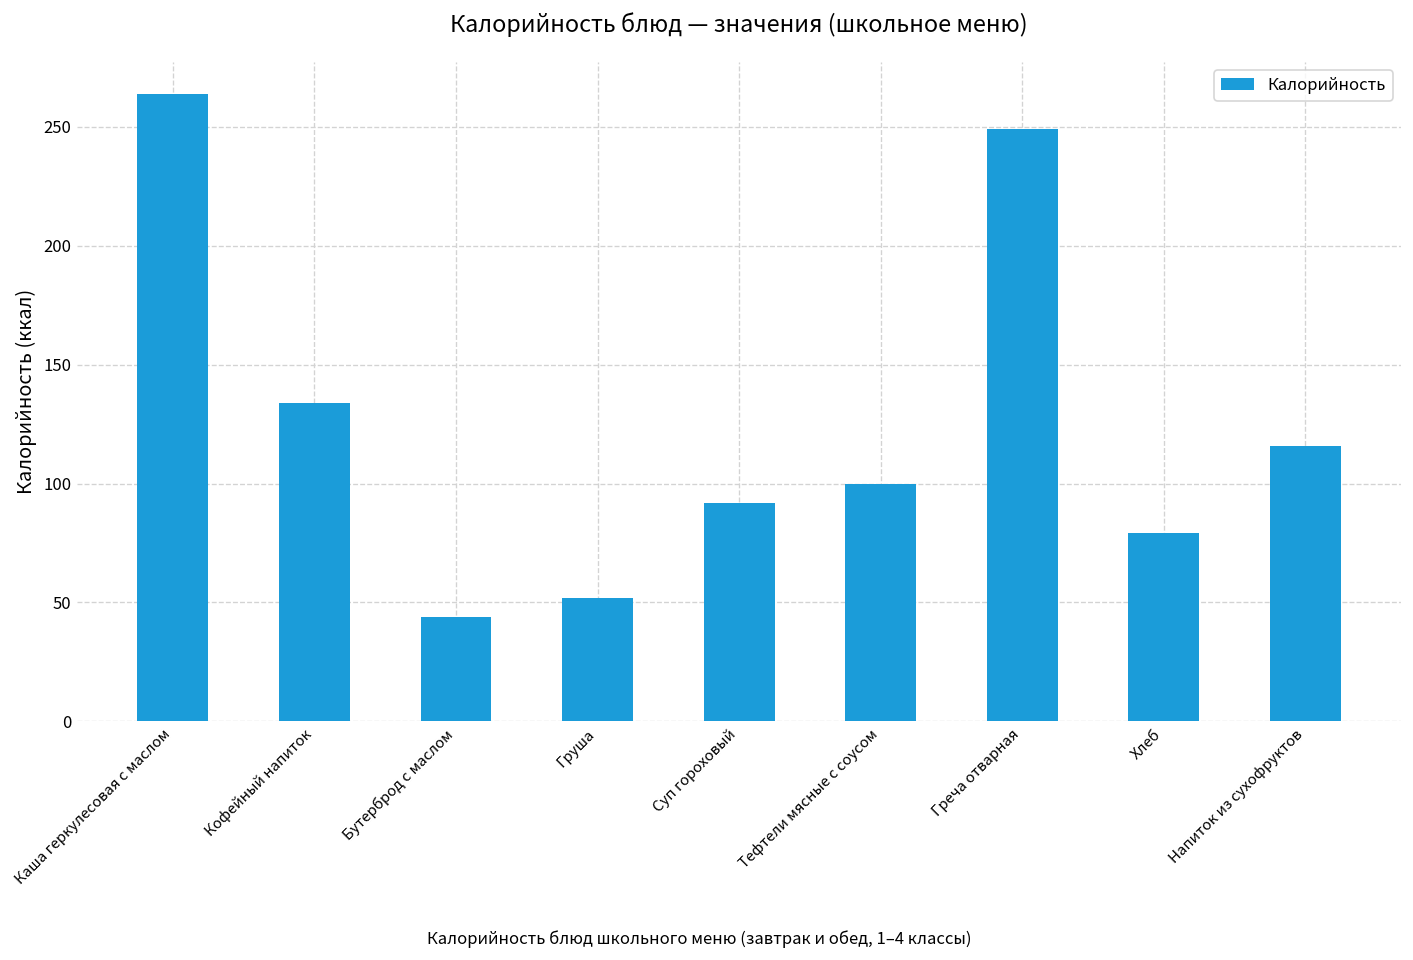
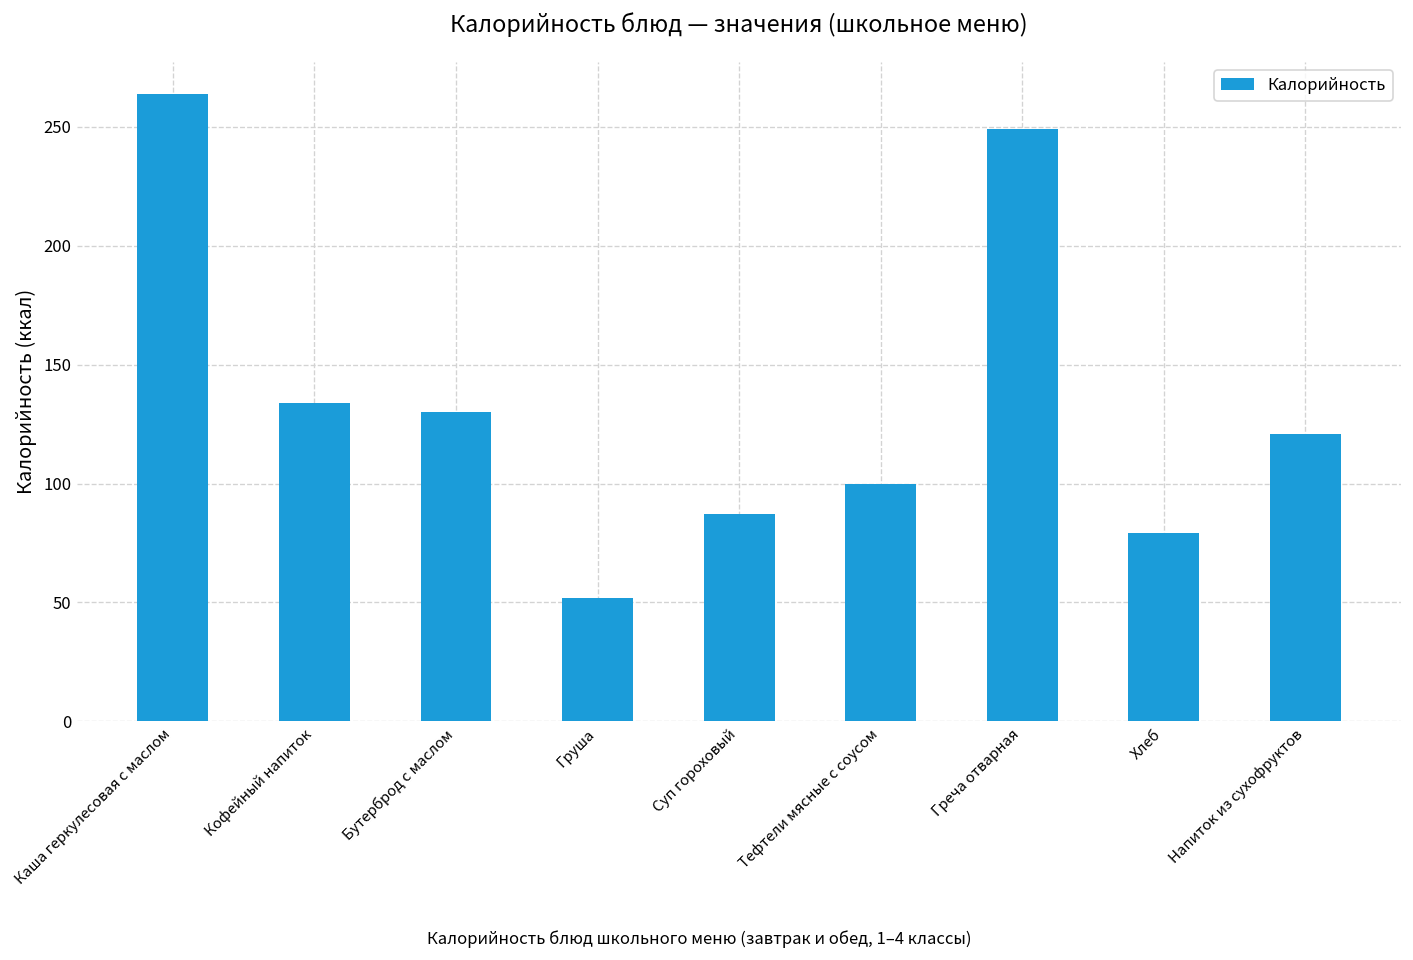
Бутерброд с маслом: 44 -> 130
Суп гороховый: 92 -> 87
Напиток из сухофруктов: 116 -> 121
